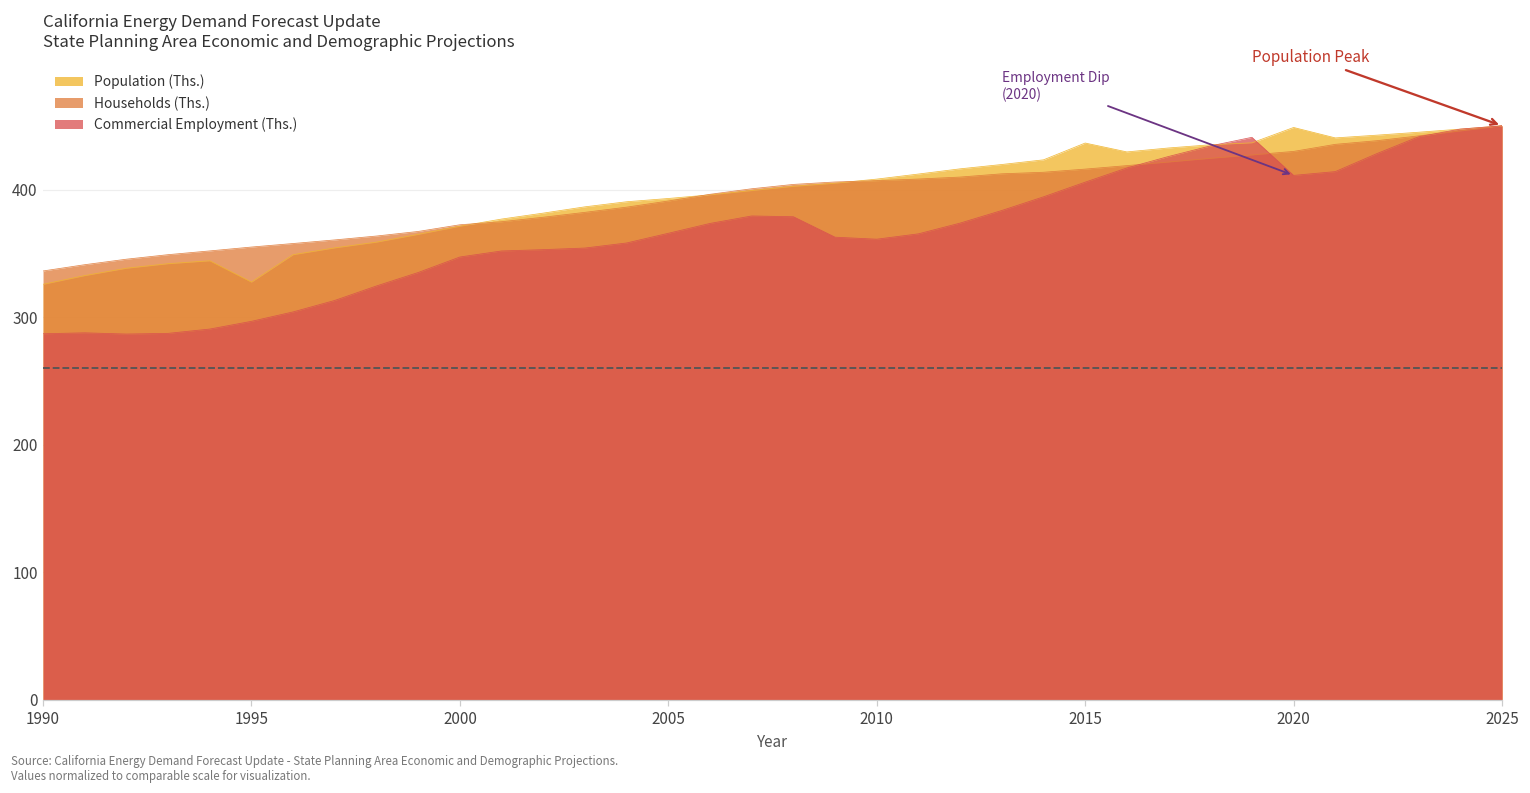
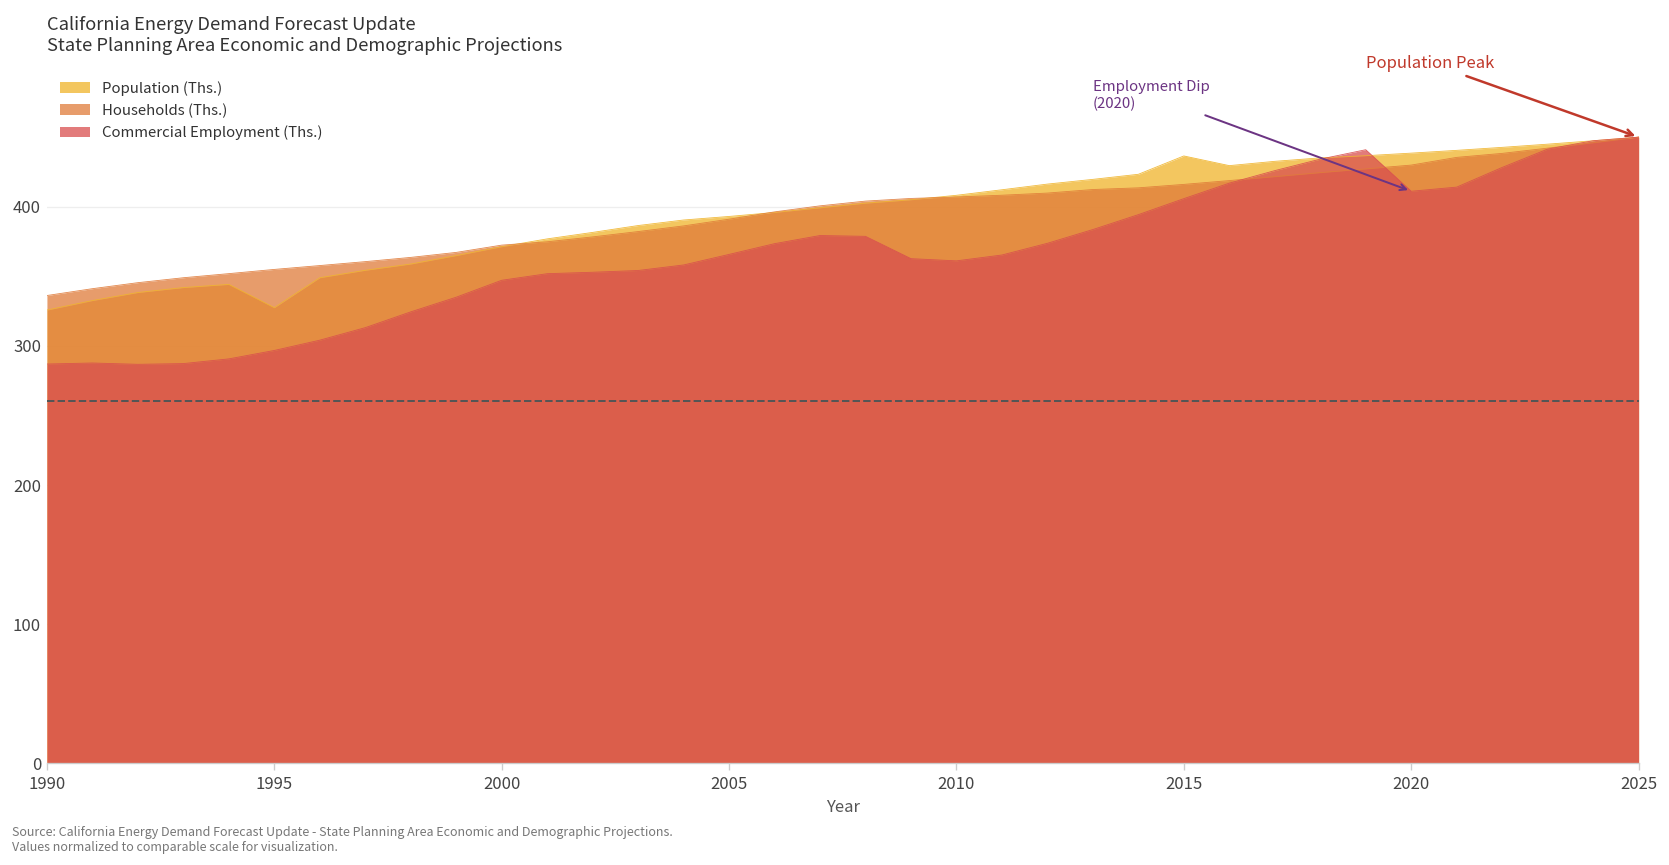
Population (Ths.), 2020: 449 -> 439
